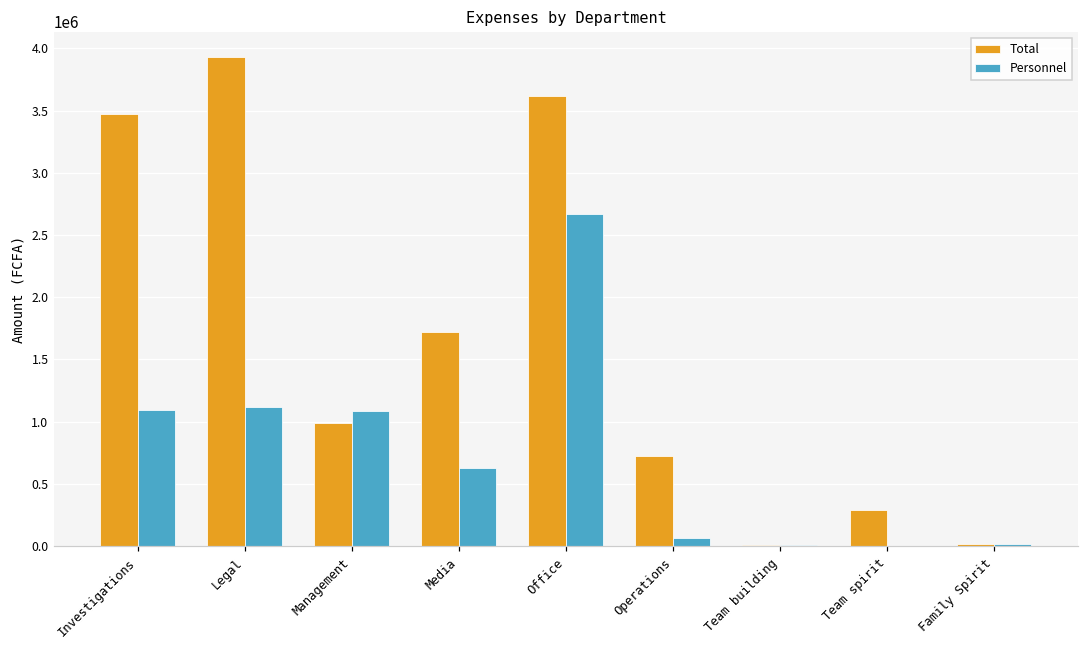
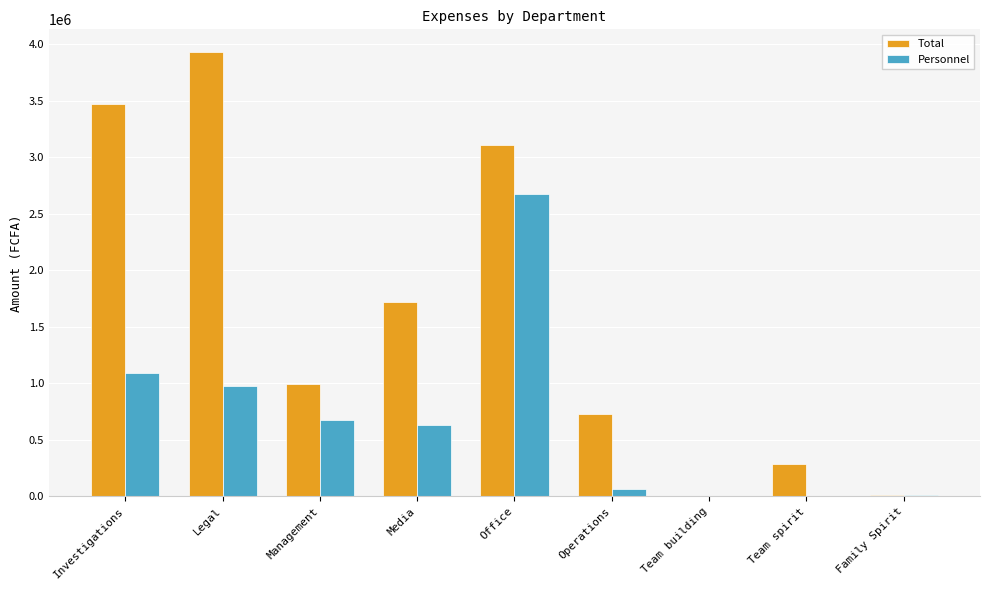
Personnel, Legal: 1120000 -> 970000
Personnel, Management: 1080000 -> 670000
Total, Office: 3620000 -> 3110000
